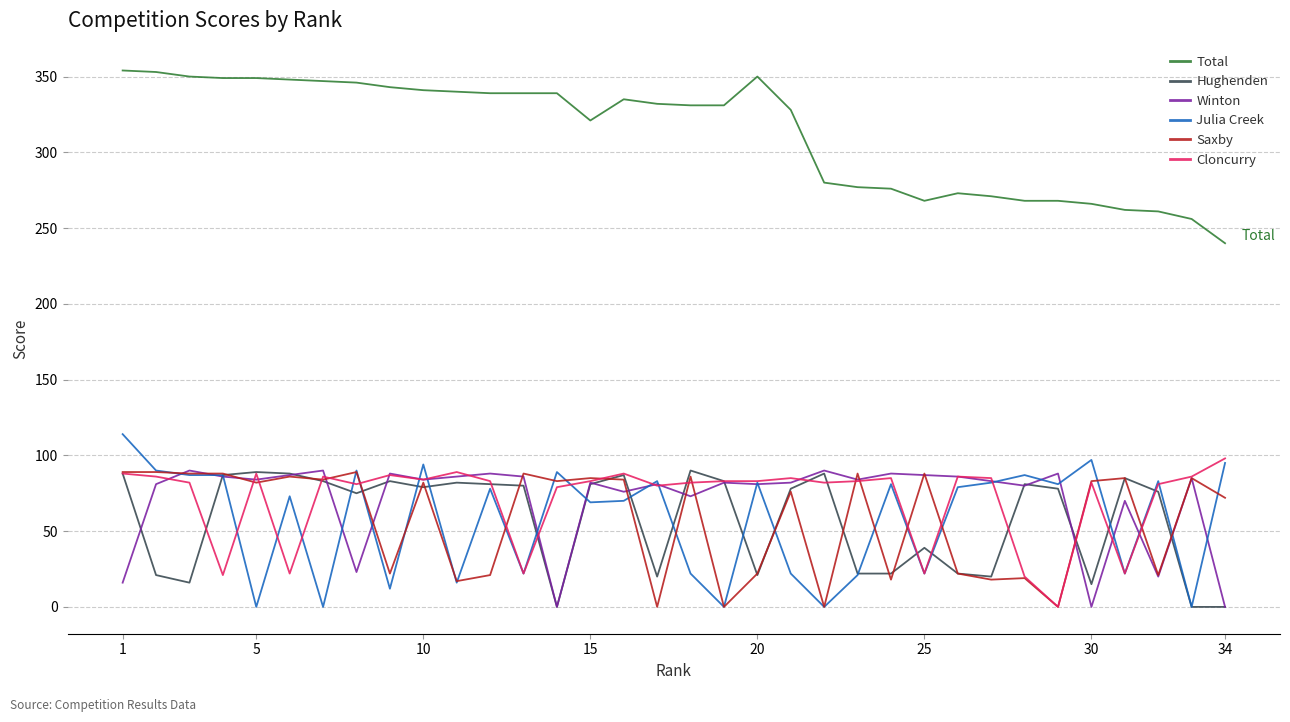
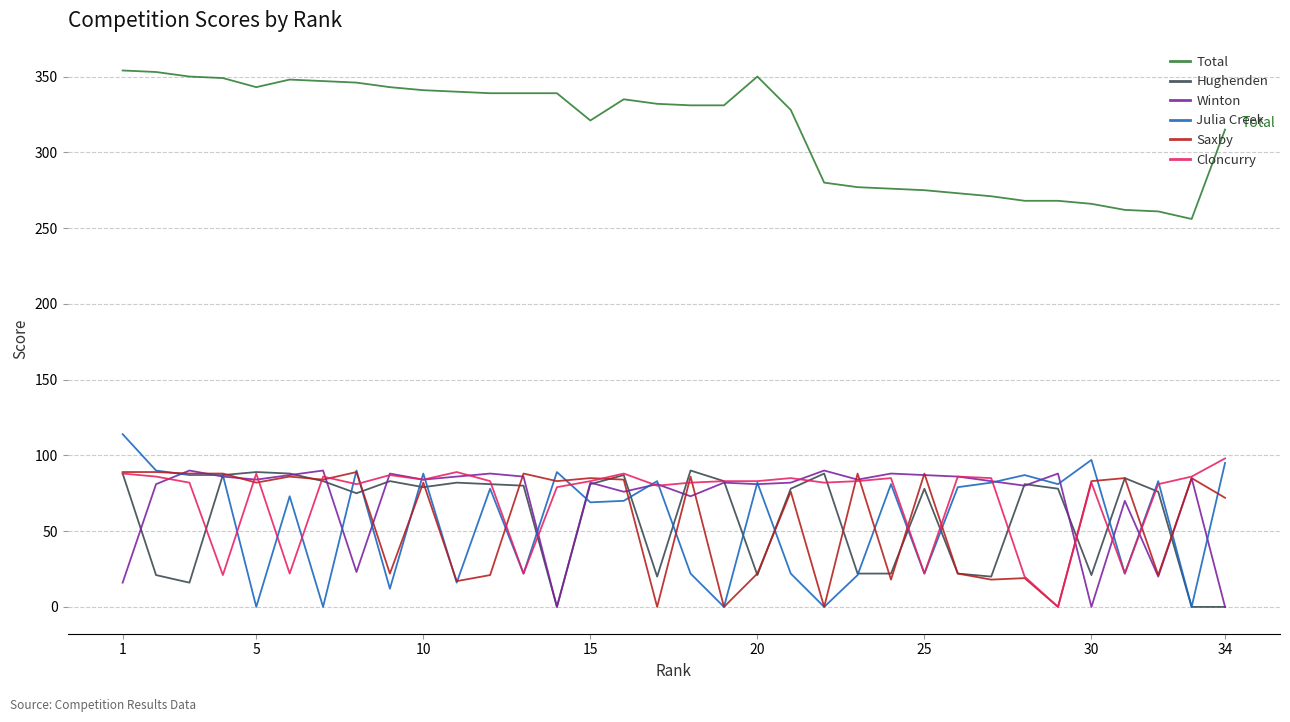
Total, 5: 349 -> 343
Julia Creek, 10: 94 -> 88
Total, 25: 268 -> 275
Hughenden, 25: 39 -> 78
Hughenden, 30: 15 -> 21
Total, 34: 240 -> 315
